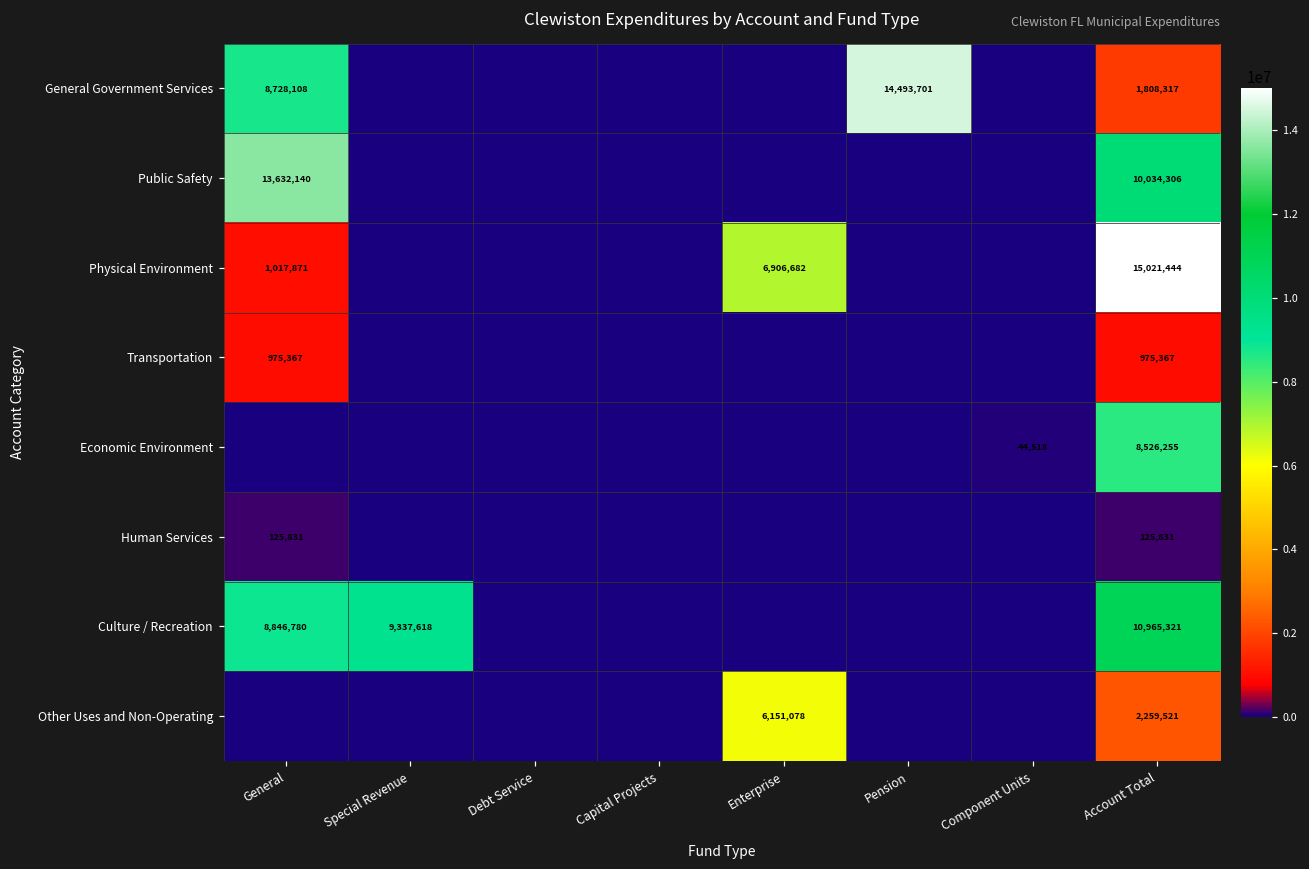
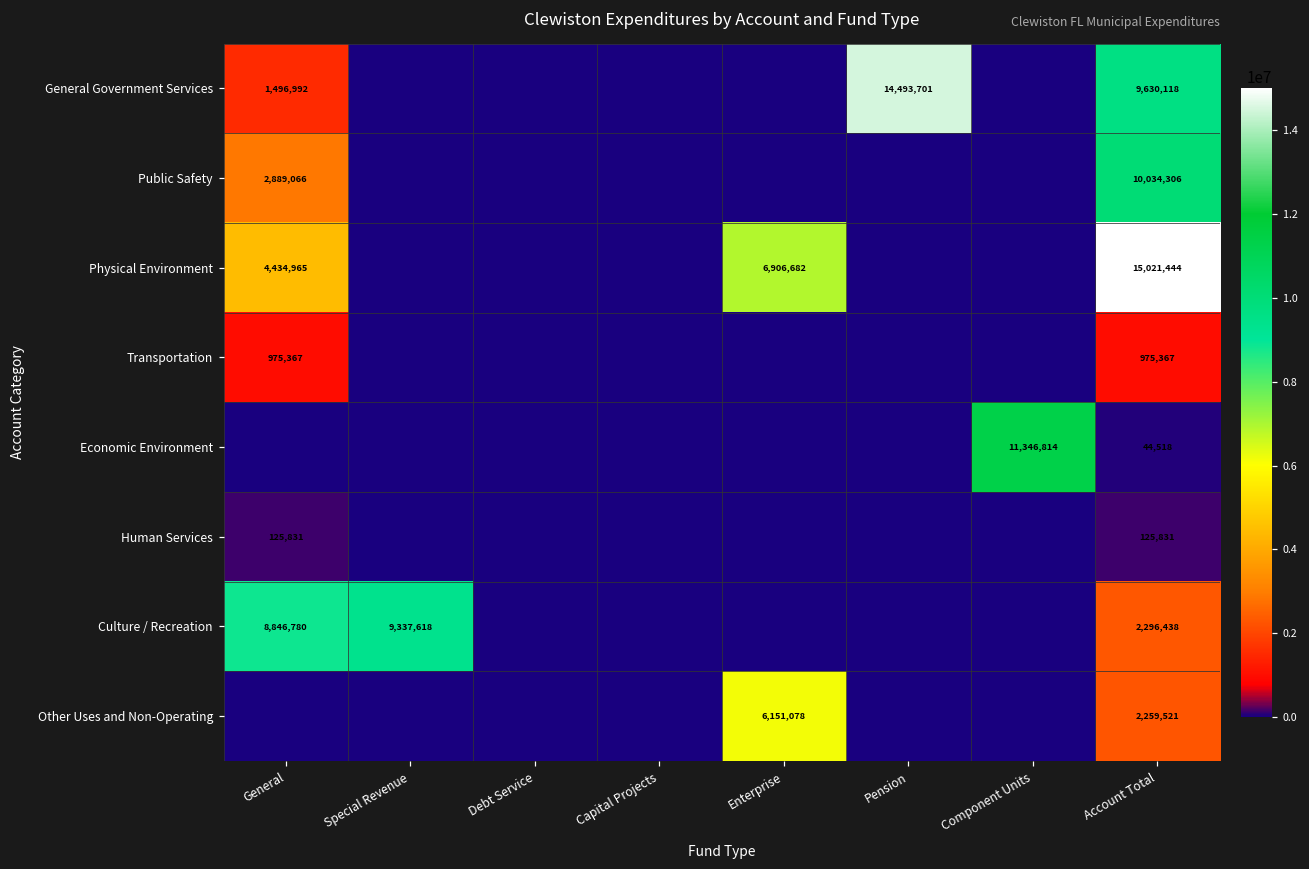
General Government Services, General: 8,728,108 -> 1,496,992
General Government Services, Account Total: 1,808,317 -> 9,630,118
Public Safety, General: 13,632,140 -> 2,889,066
Physical Environment, General: 1,017,871 -> 4,434,965
Economic Environment, Component Units: 44,518 -> 11,346,814
Economic Environment, Account Total: 8,526,255 -> 44,518
Culture / Recreation, Account Total: 10,965,321 -> 2,296,438
